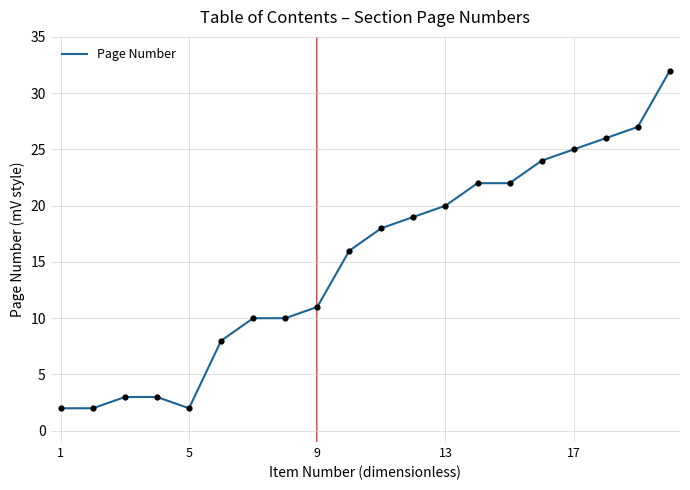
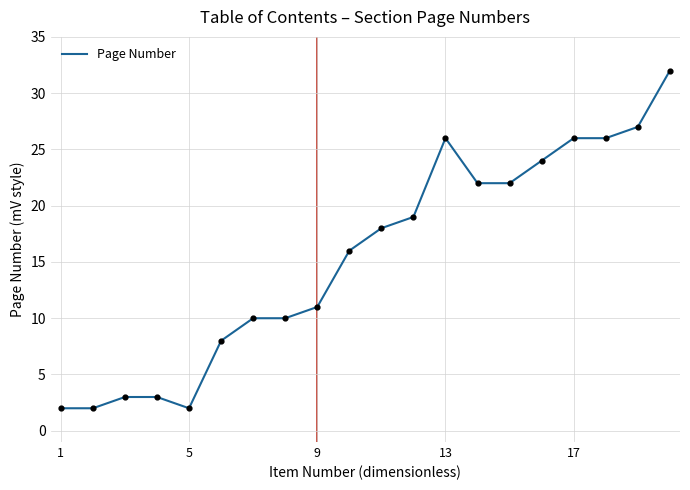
13: 20 -> 26
17: 25 -> 26
